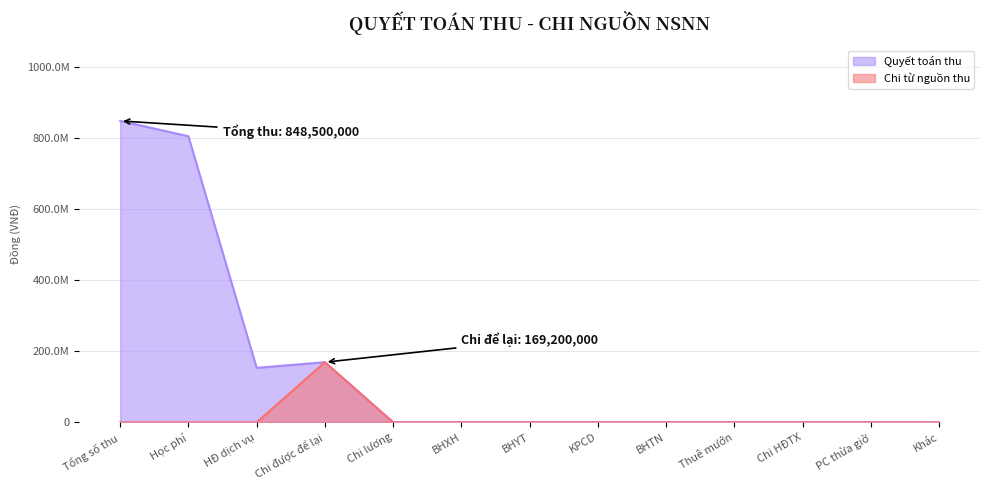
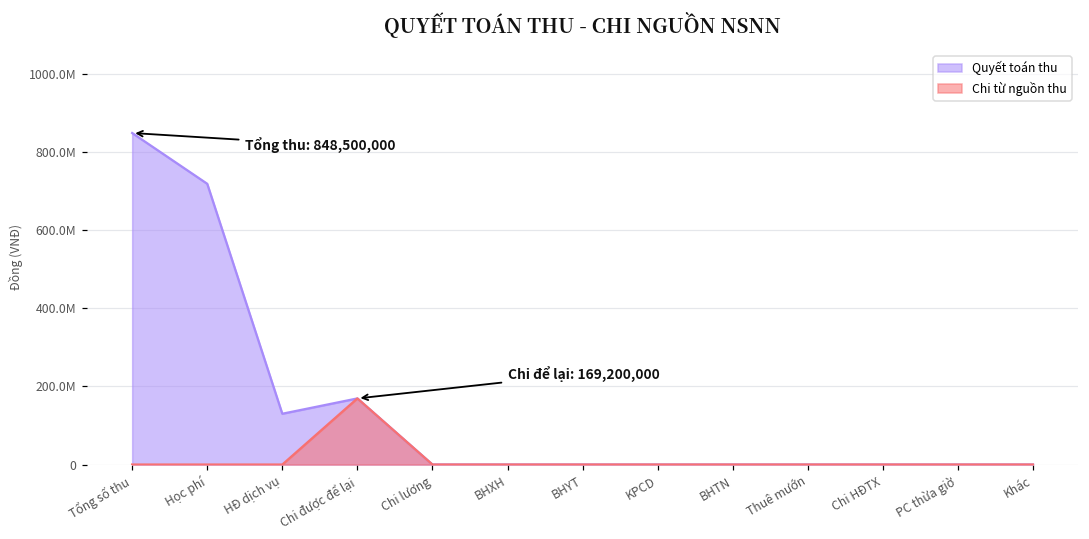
Quyết toán thu, Học phí: 810000000 -> 720000000
Quyết toán thu, HĐ dịch vụ: 150000000 -> 130000000
